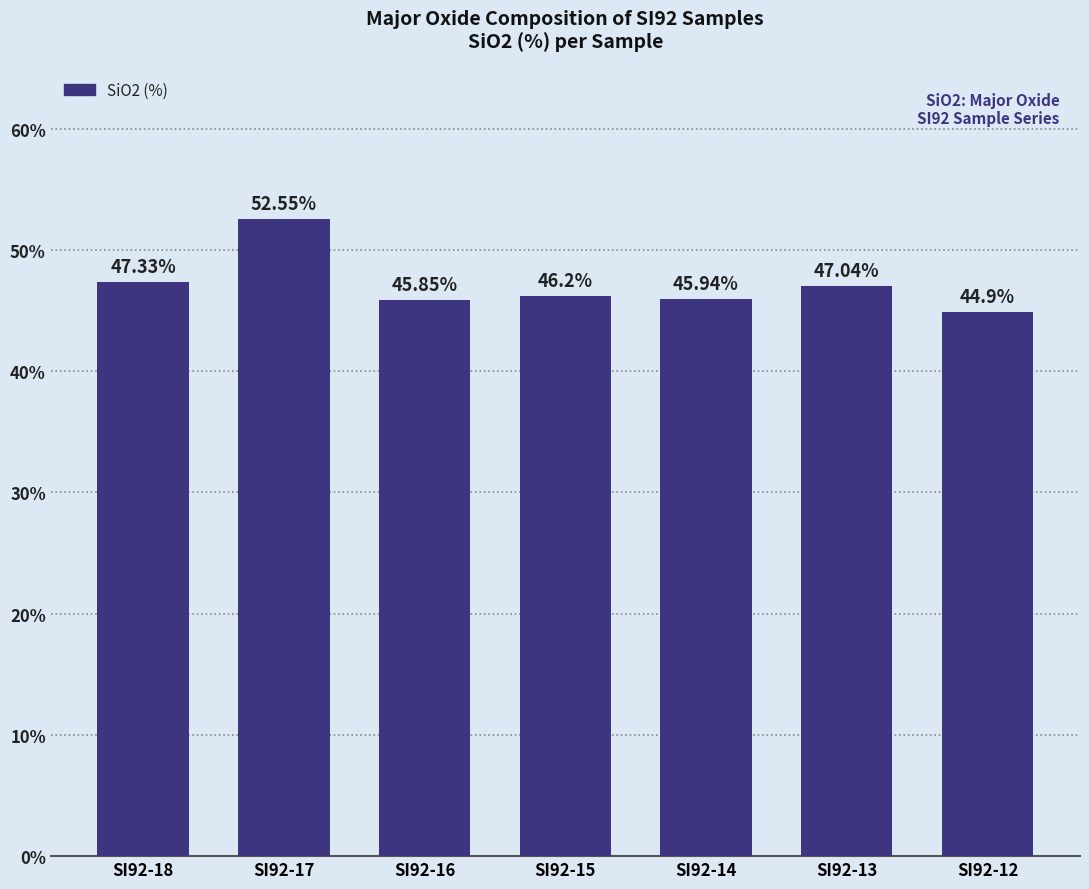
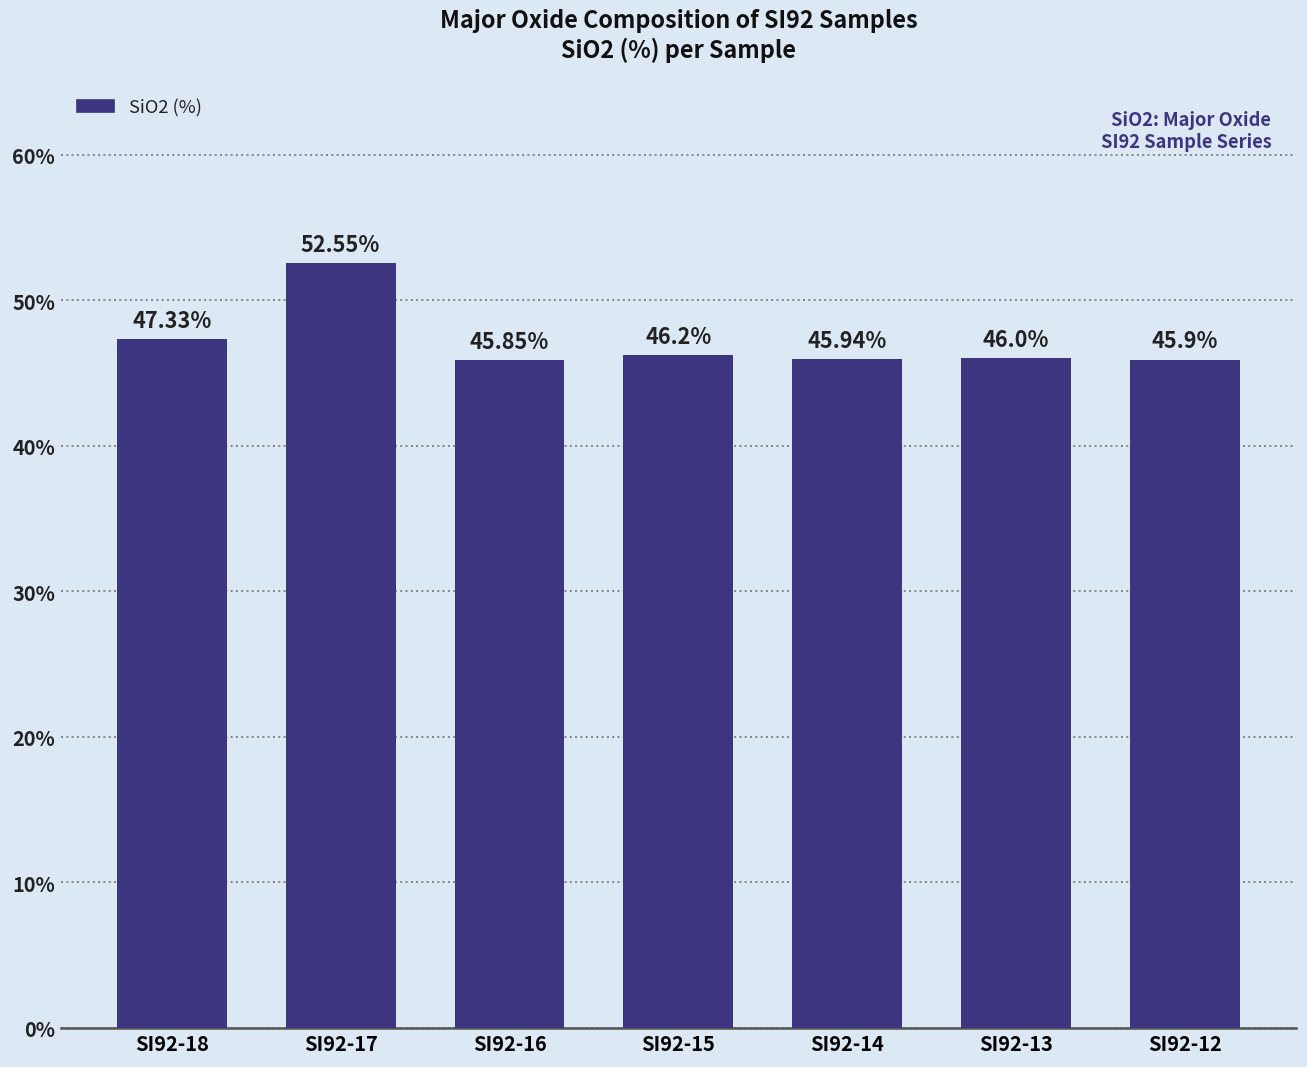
SI92-13: 47.04% -> 46.0%
SI92-12: 44.9% -> 45.9%
